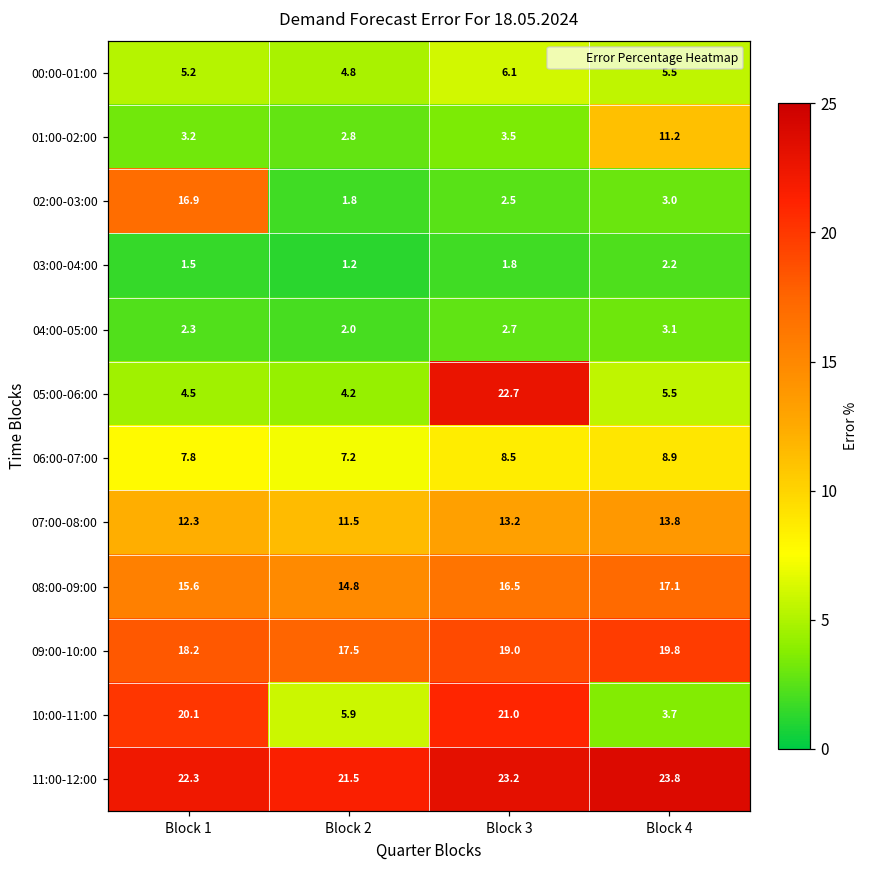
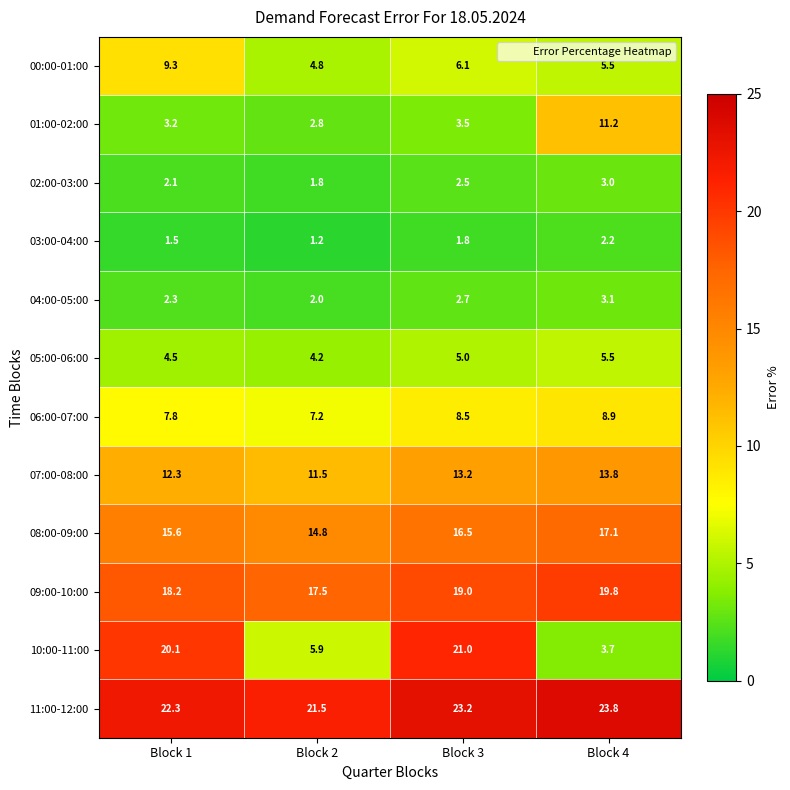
00:00-01:00, Block 1: 5.2 -> 9.3
02:00-03:00, Block 1: 16.9 -> 2.1
05:00-06:00, Block 3: 22.7 -> 5.0
